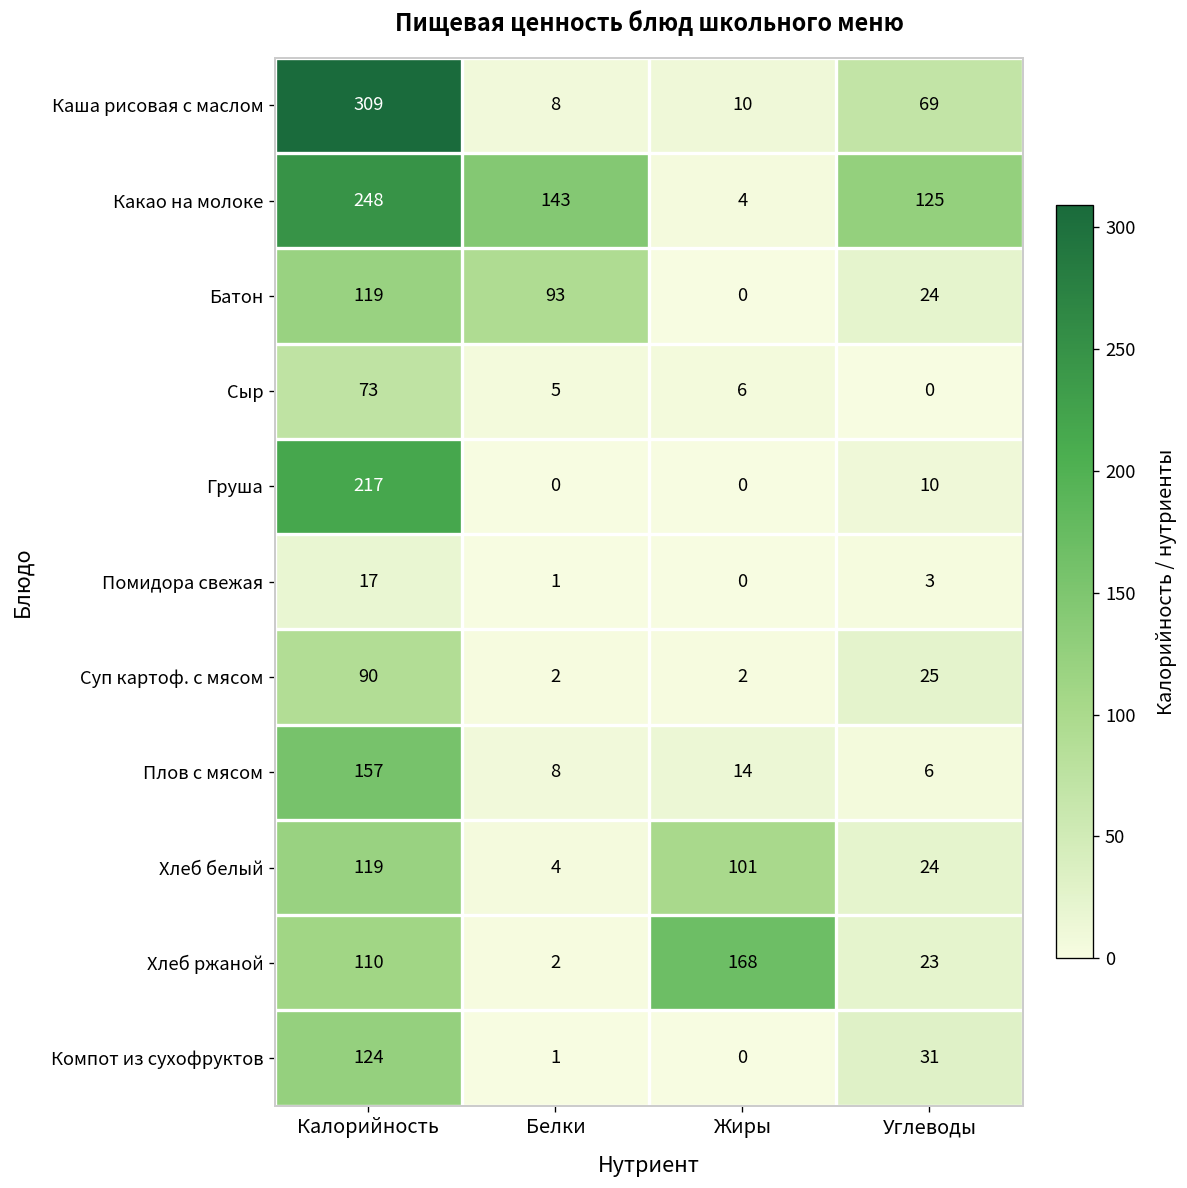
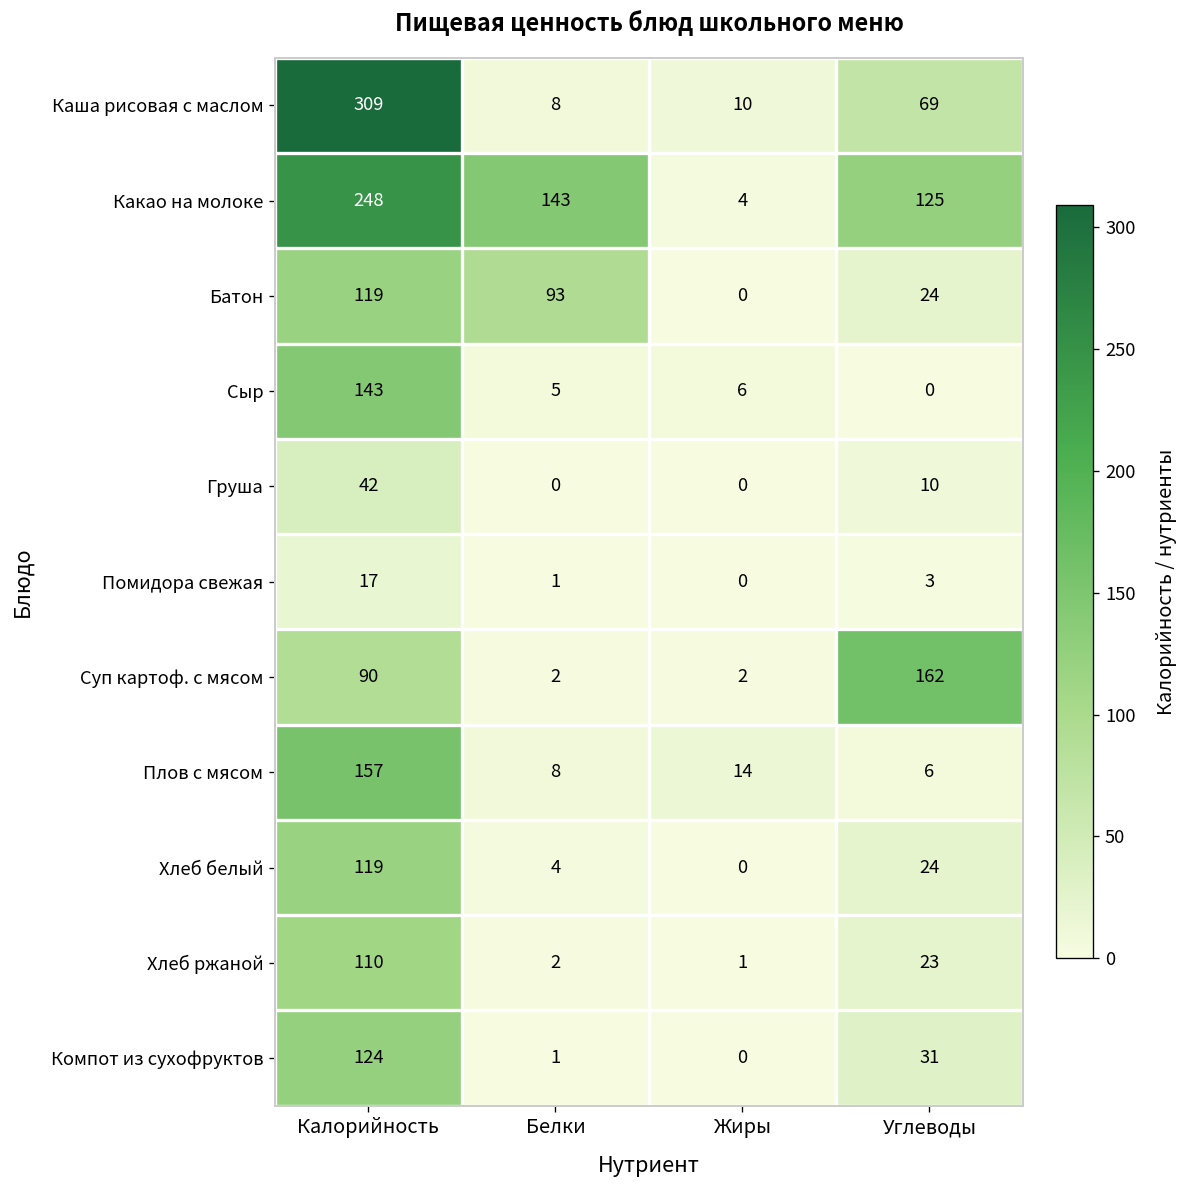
Сыр, Калорийность: 73 -> 143
Груша, Калорийность: 217 -> 42
Суп картоф. с мясом, Углеводы: 25 -> 162
Хлеб белый, Жиры: 101 -> 0
Хлеб ржаной, Жиры: 168 -> 1
